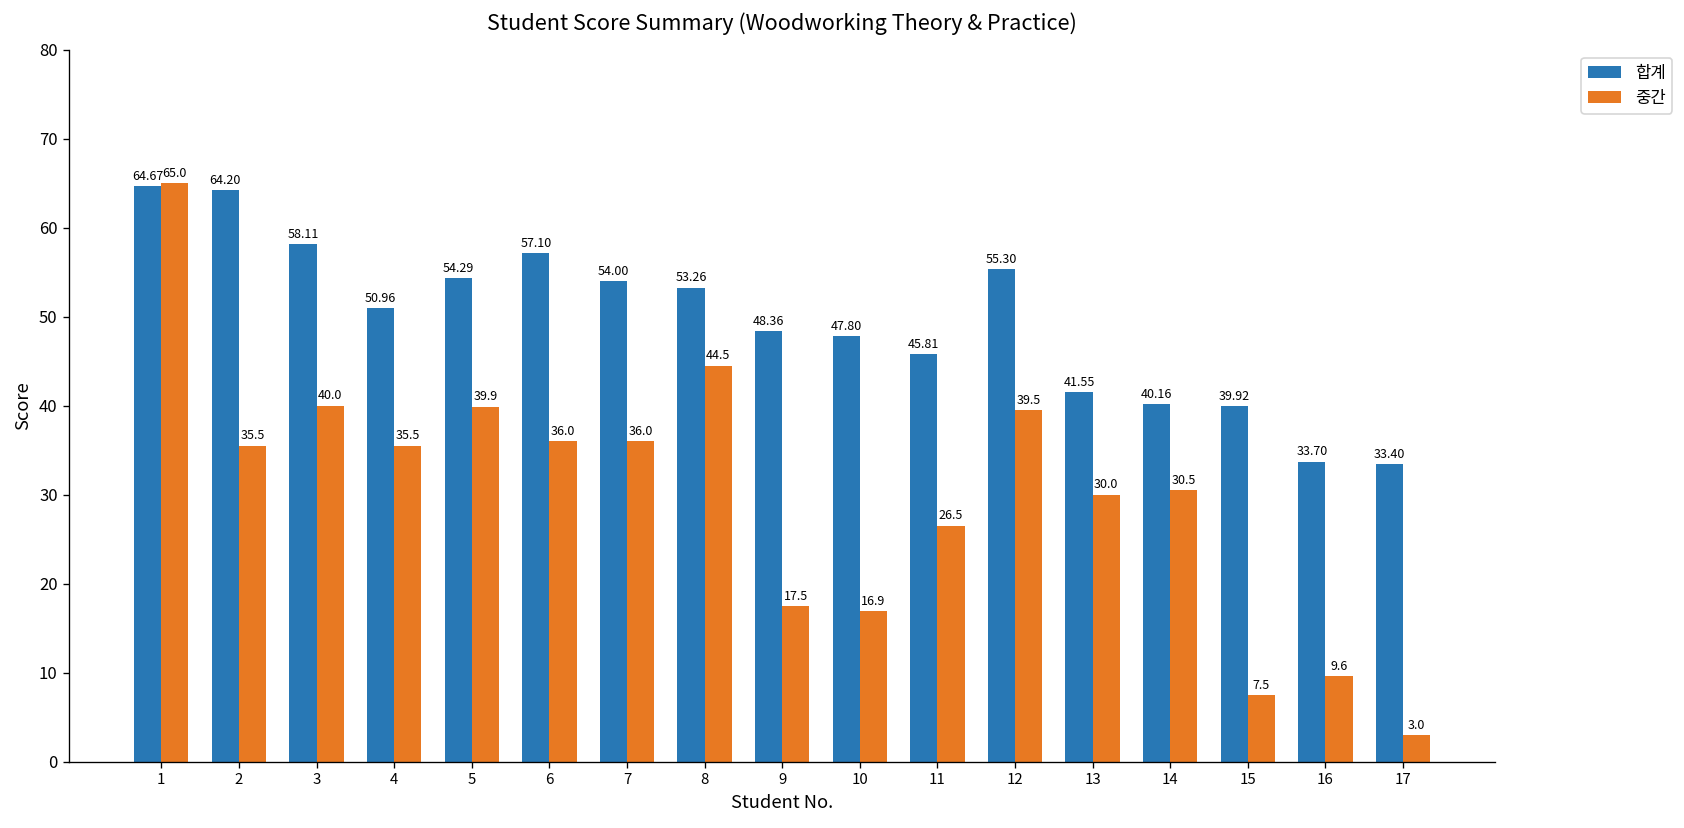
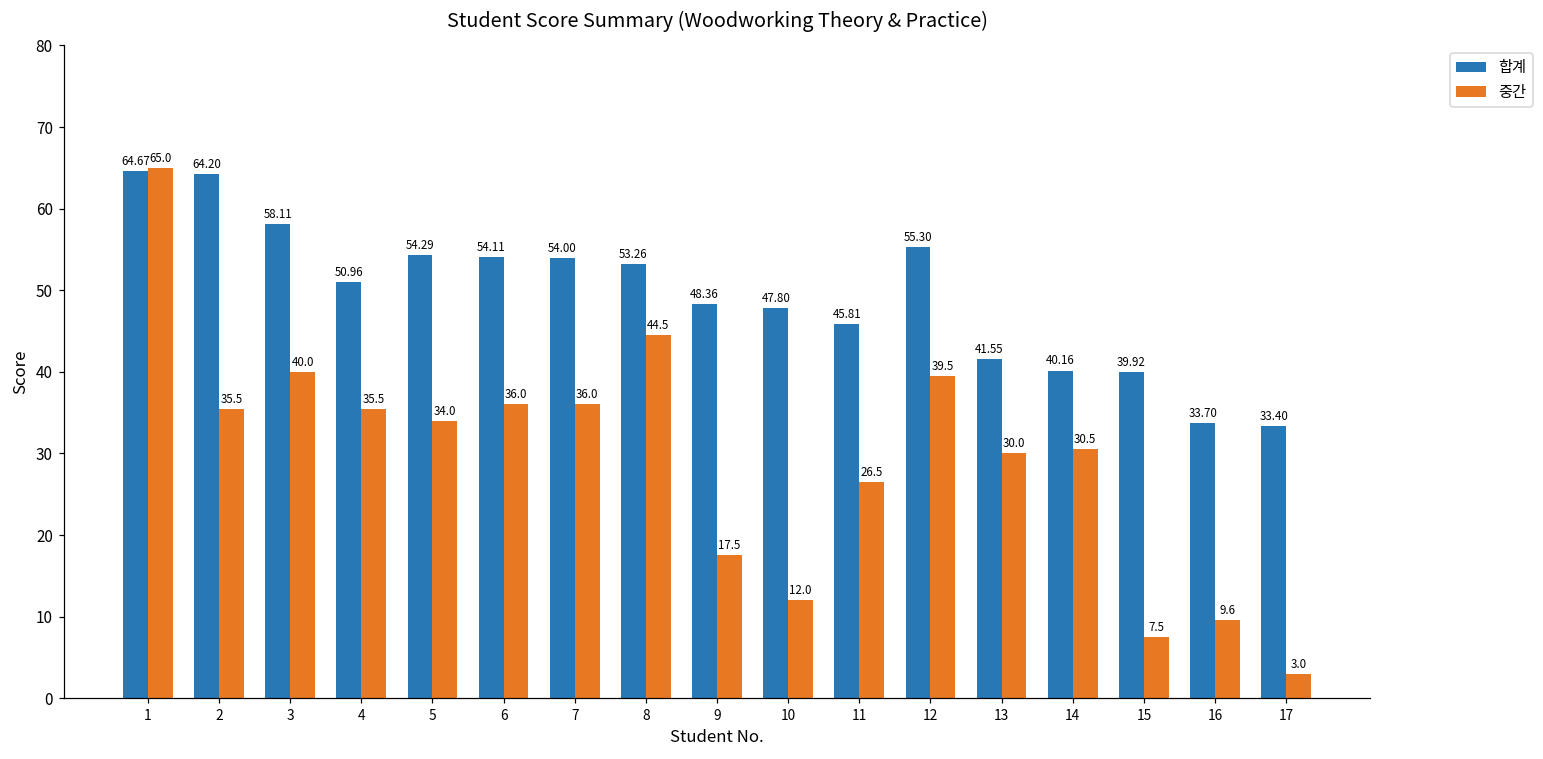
중간, 5: 39.9 -> 34.0
합계, 6: 57.10 -> 54.11
중간, 10: 16.9 -> 12.0
